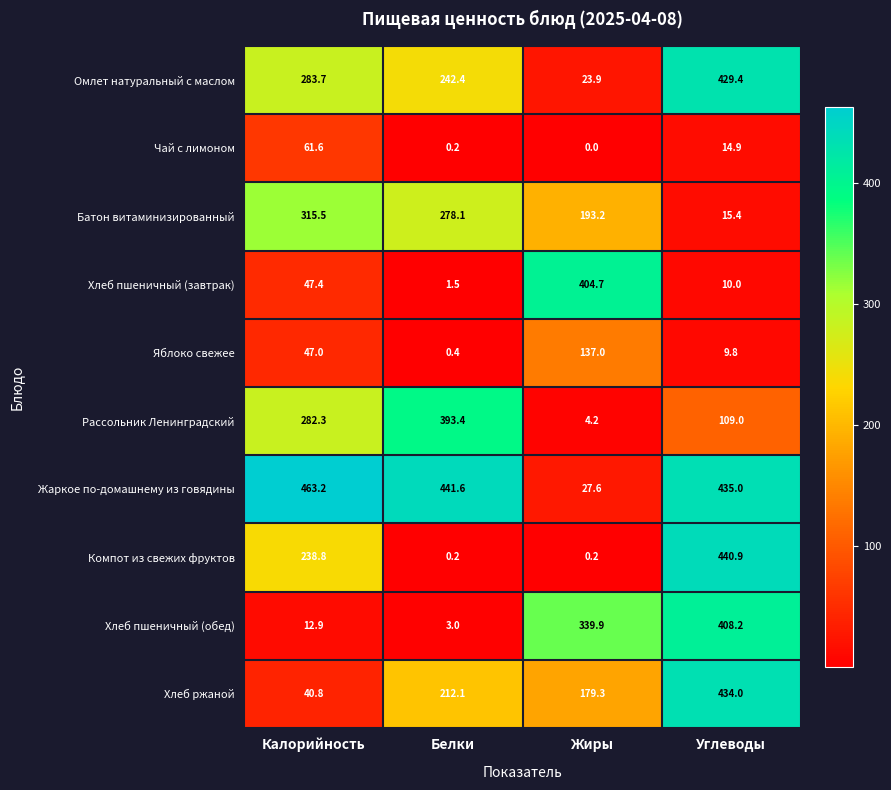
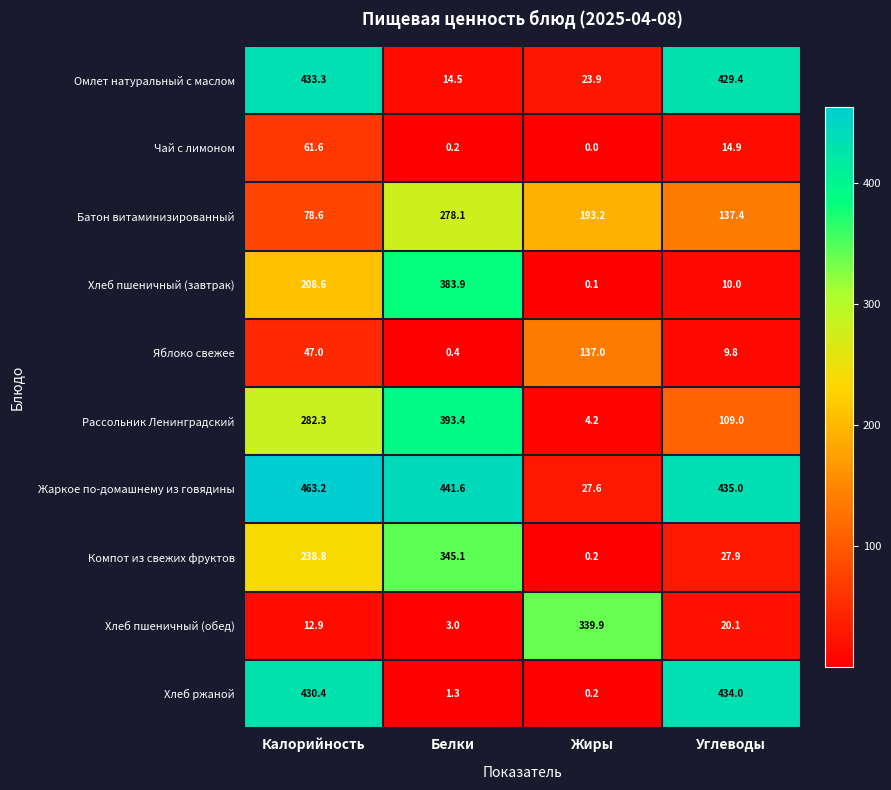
Омлет натуральный с маслом, Калорийность: 283.7 -> 433.3
Омлет натуральный с маслом, Белки: 242.4 -> 14.5
Батон витаминизированный, Калорийность: 315.5 -> 78.6
Батон витаминизированный, Углеводы: 15.4 -> 137.4
Хлеб пшеничный (завтрак), Калорийность: 47.4 -> 208.6
Хлеб пшеничный (завтрак), Белки: 1.5 -> 383.9
Хлеб пшеничный (завтрак), Жиры: 404.7 -> 0.1
Компот из свежих фруктов, Белки: 0.2 -> 345.1
Компот из свежих фруктов, Углеводы: 440.9 -> 27.9
Хлеб пшеничный (обед), Углеводы: 408.2 -> 20.1
Хлеб ржаной, Калорийность: 40.8 -> 430.4
Хлеб ржаной, Белки: 212.1 -> 1.3
Хлеб ржаной, Жиры: 179.3 -> 0.2
